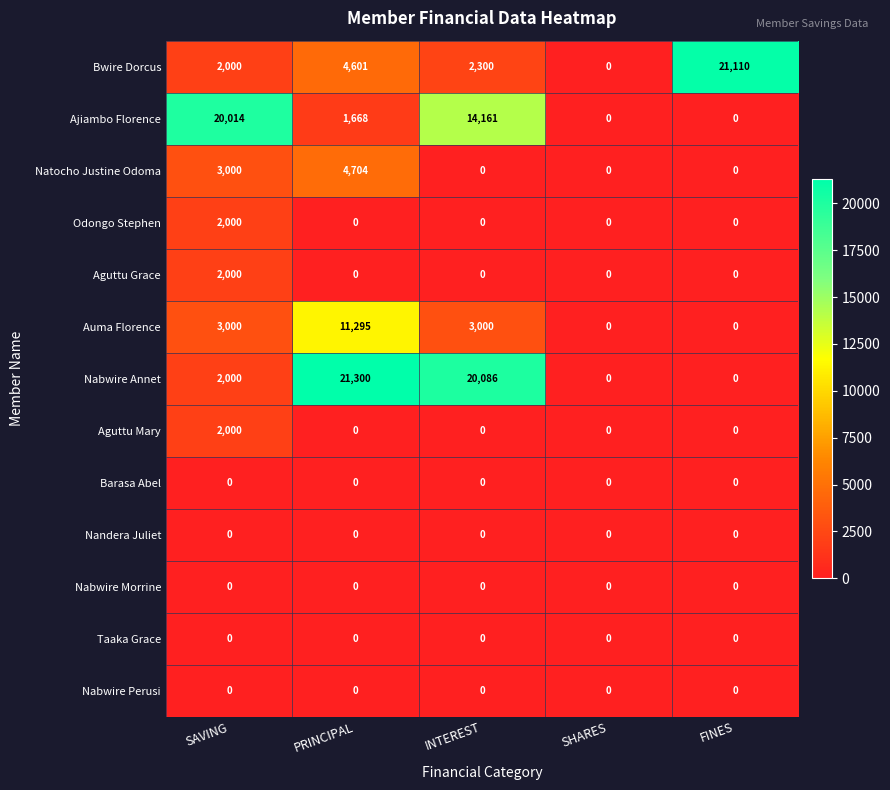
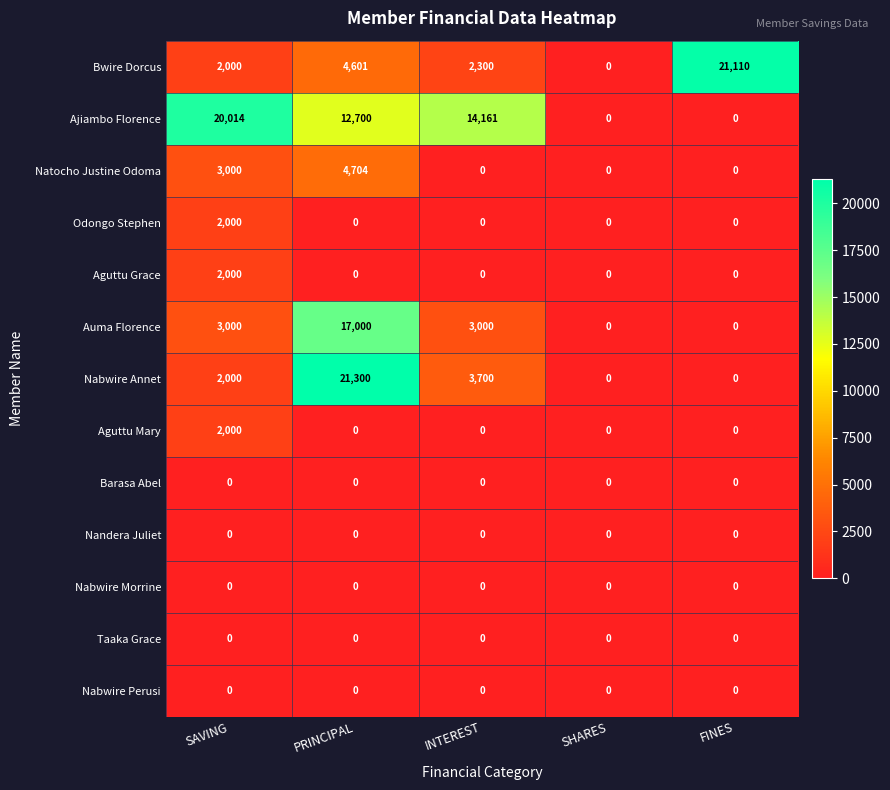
Ajiambo Florence, PRINCIPAL: 1,668 -> 12,700
Auma Florence, PRINCIPAL: 11,295 -> 17,000
Nabwire Annet, INTEREST: 20,086 -> 3,700
